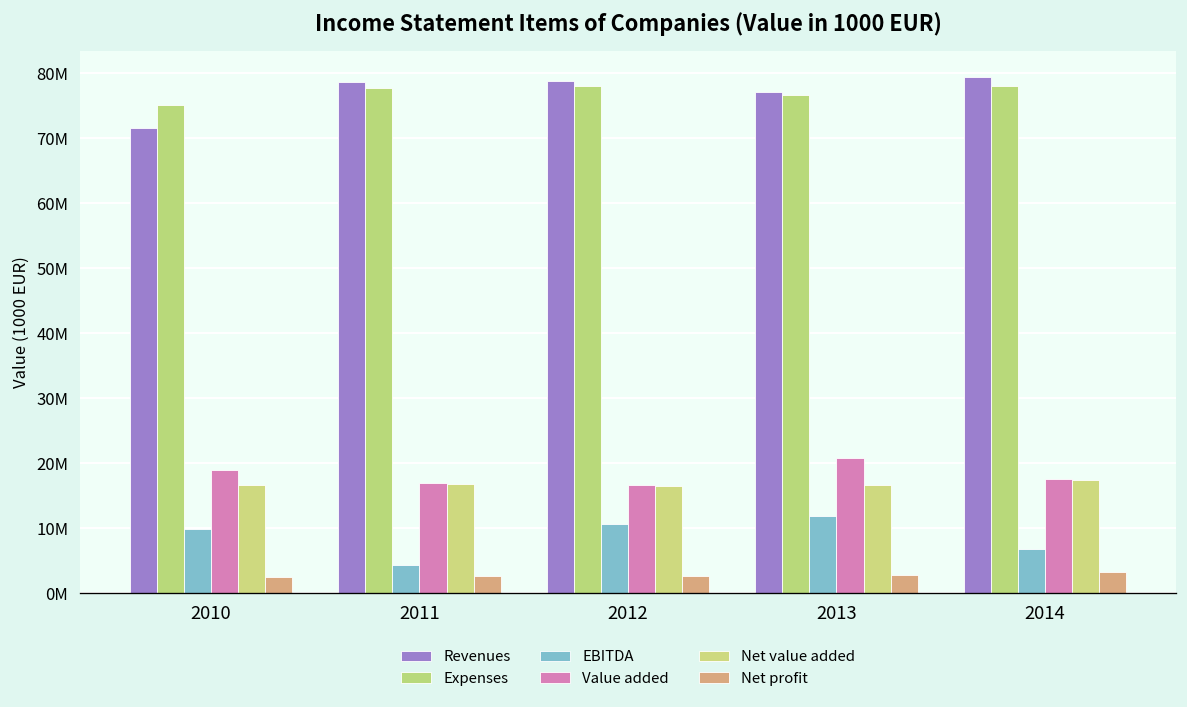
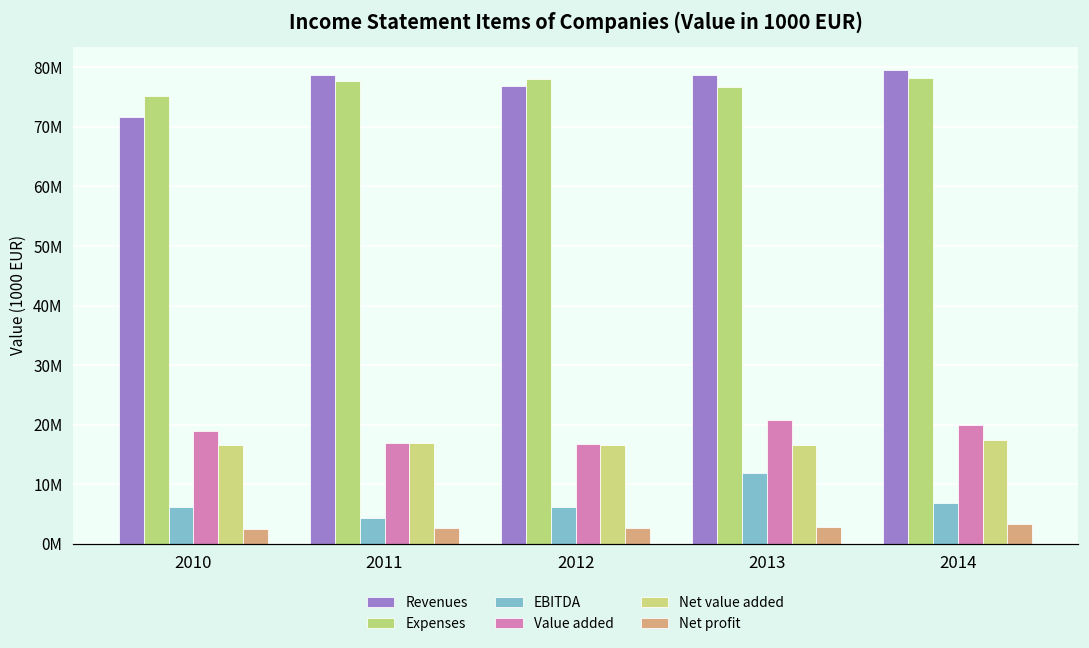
EBITDA, 2010: 10000000 -> 6000000
Revenues, 2012: 79000000 -> 77000000
EBITDA, 2012: 11000000 -> 6000000
Revenues, 2013: 77000000 -> 79000000
Value added, 2014: 18000000 -> 20000000
